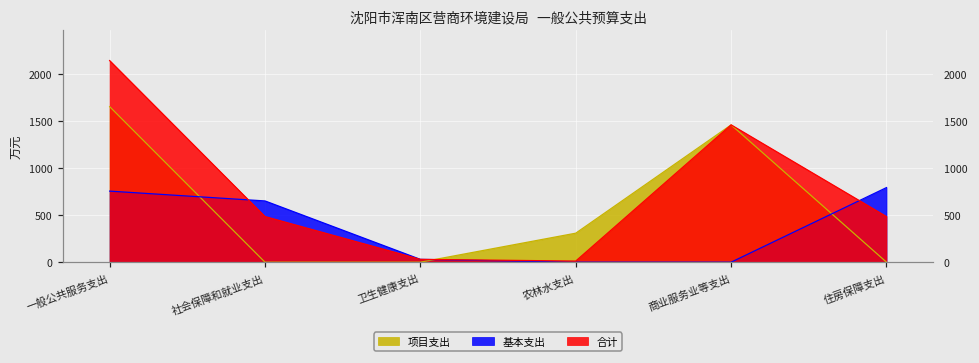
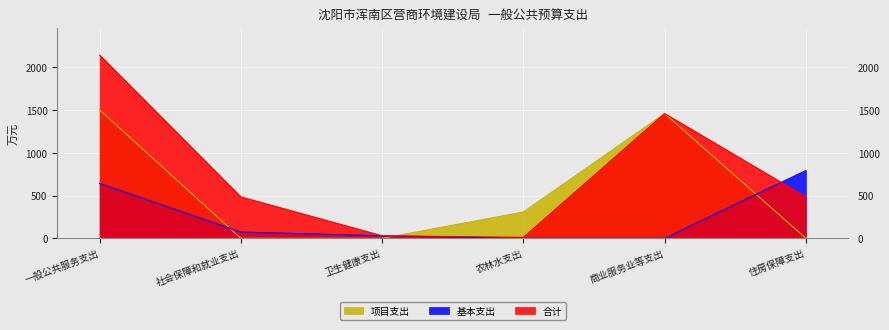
项目支出, 一般公共服务支出: 1700 -> 1500
基本支出, 一般公共服务支出: 800 -> 600
基本支出, 社会保障和就业支出: 700 -> 100
